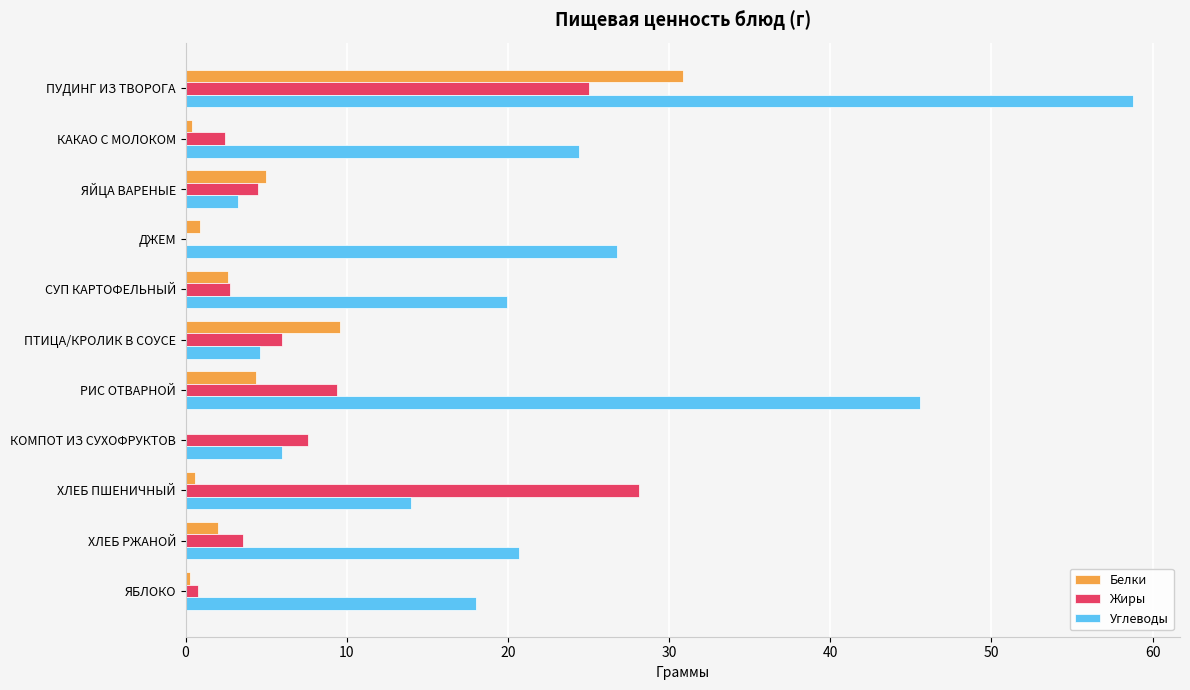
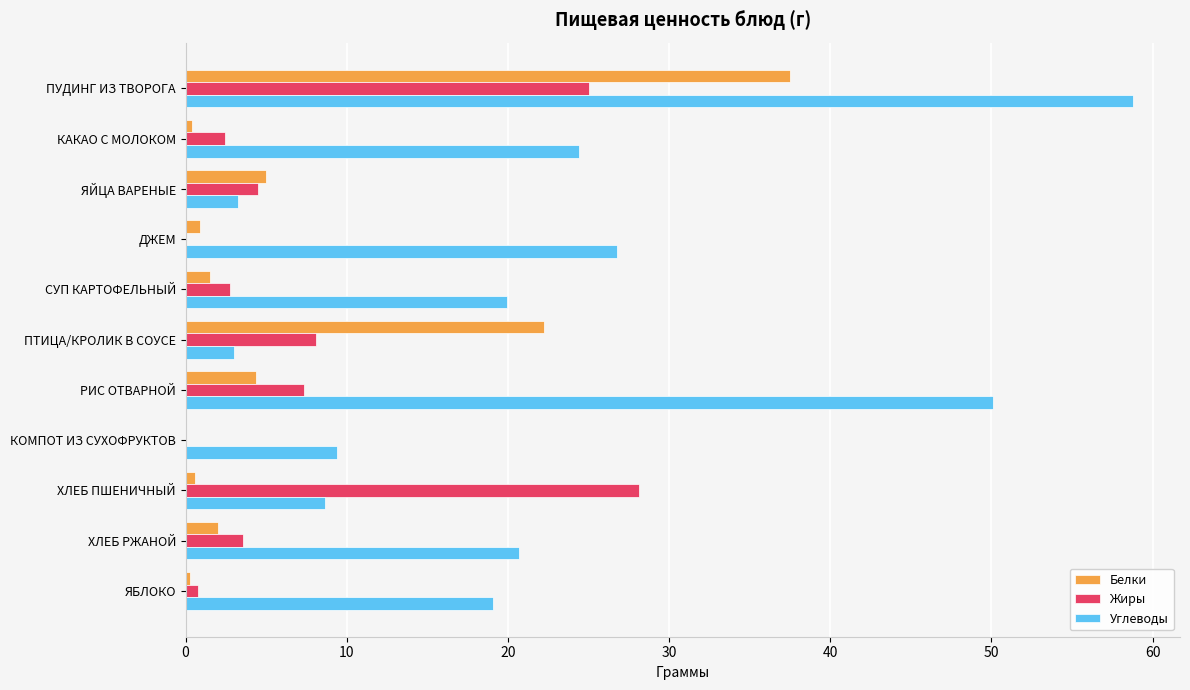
Белки, ПУДИНГ ИЗ ТВОРОГА: 30.9 -> 37.5
Белки, СУП КАРТОФЕЛЬНЫЙ: 2.6 -> 1.5
Белки, ПТИЦА/КРОЛИК В СОУСЕ: 9.6 -> 22.3
Жиры, ПТИЦА/КРОЛИК В СОУСЕ: 6.0 -> 8.1
Углеводы, ПТИЦА/КРОЛИК В СОУСЕ: 4.6 -> 3.0
Жиры, РИС ОТВАРНОЙ: 9.4 -> 7.3
Углеводы, РИС ОТВАРНОЙ: 45.6 -> 50.1
Жиры, КОМПОТ ИЗ СУХОФРУКТОВ: 7.6 -> 0.0
Углеводы, КОМПОТ ИЗ СУХОФРУКТОВ: 6.0 -> 9.4
Углеводы, ХЛЕБ ПШЕНИЧНЫЙ: 14.0 -> 8.6
Углеводы, ЯБЛОКО: 18.0 -> 19.1
